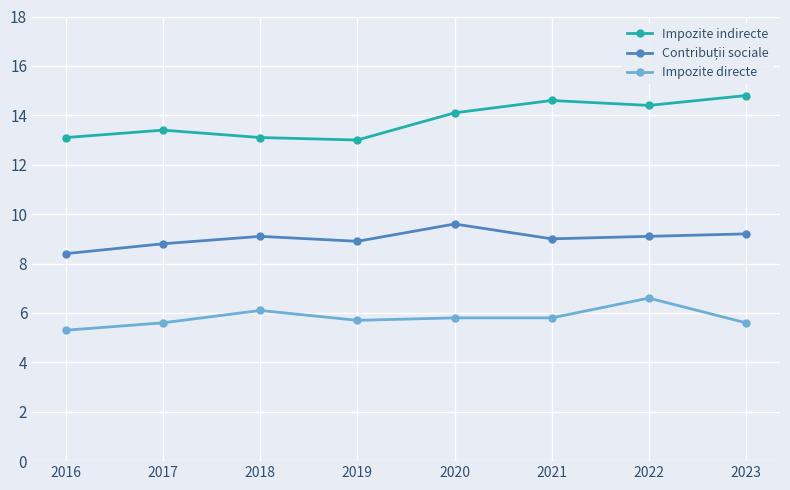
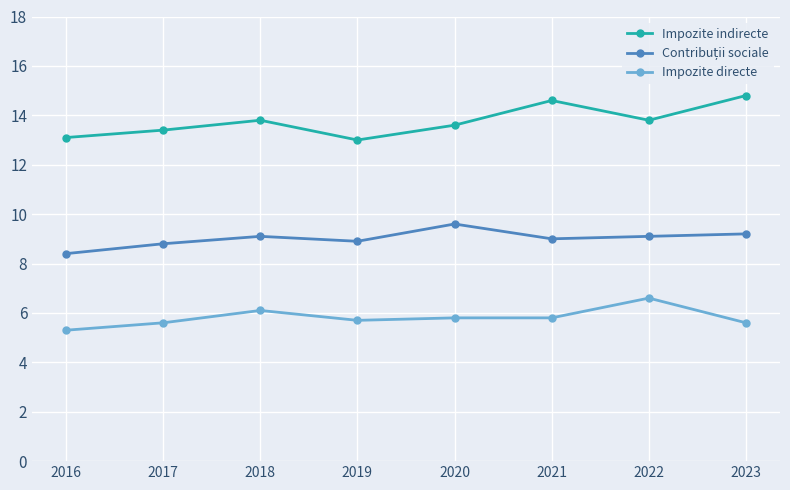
Impozite indirecte, 2018: 13.1 -> 13.8
Impozite indirecte, 2020: 14.1 -> 13.6
Impozite indirecte, 2022: 14.4 -> 13.8
